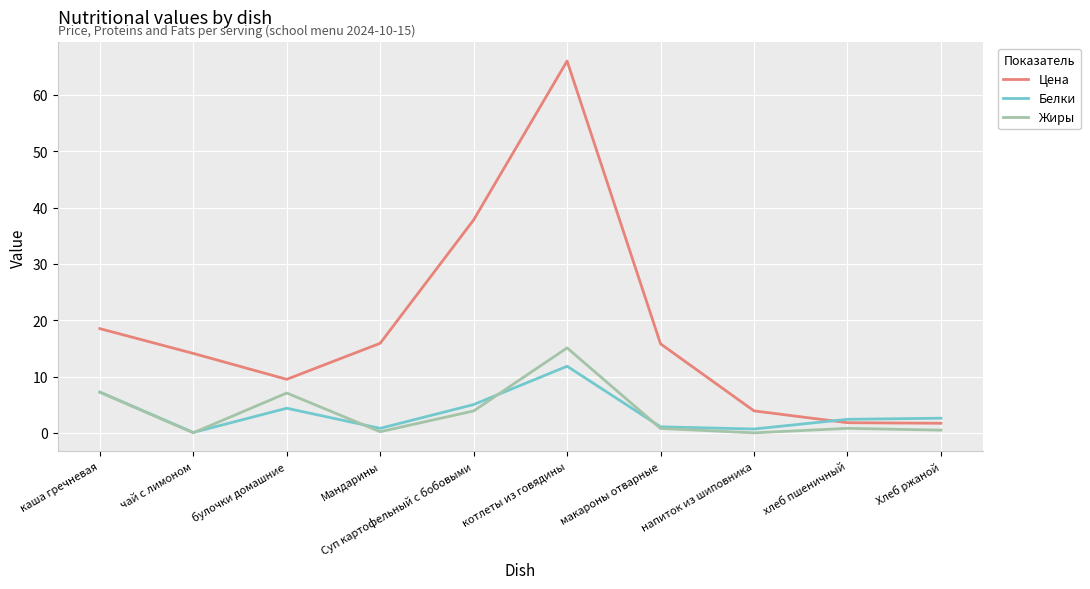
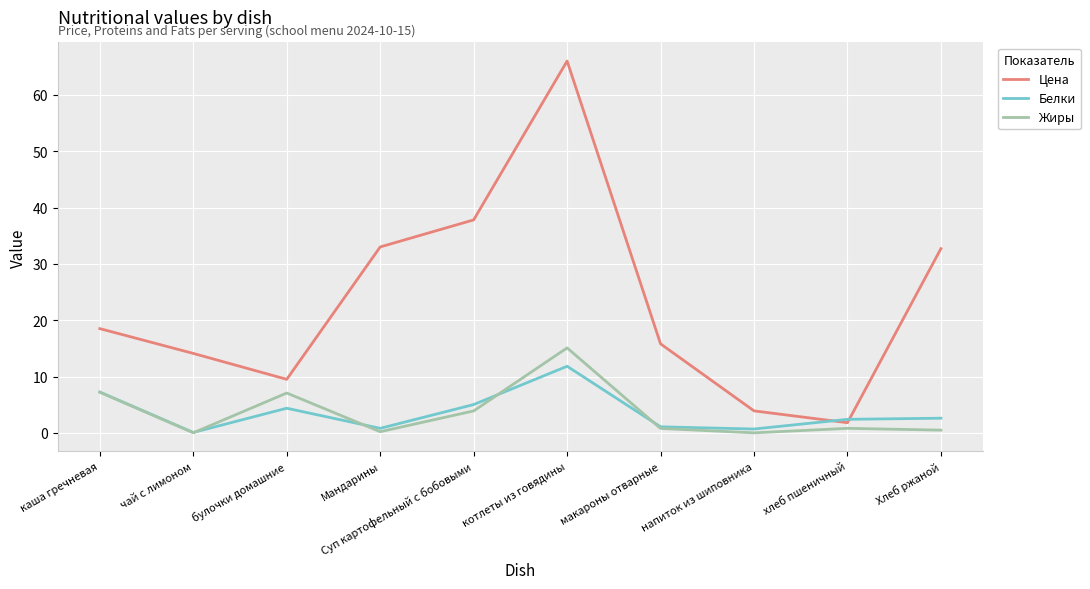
Цена, Мандарины: 16 -> 33
Цена, Хлеб ржаной: 2 -> 33
